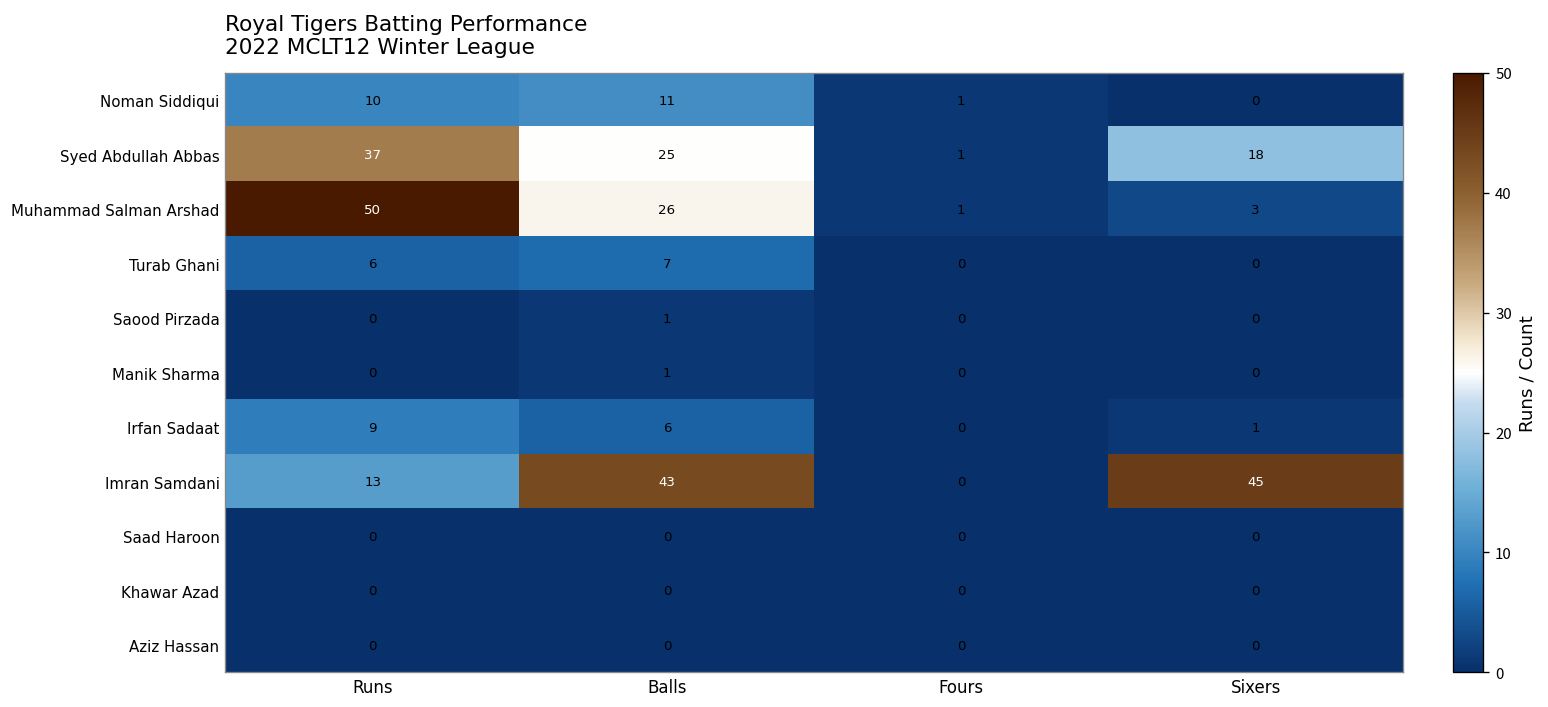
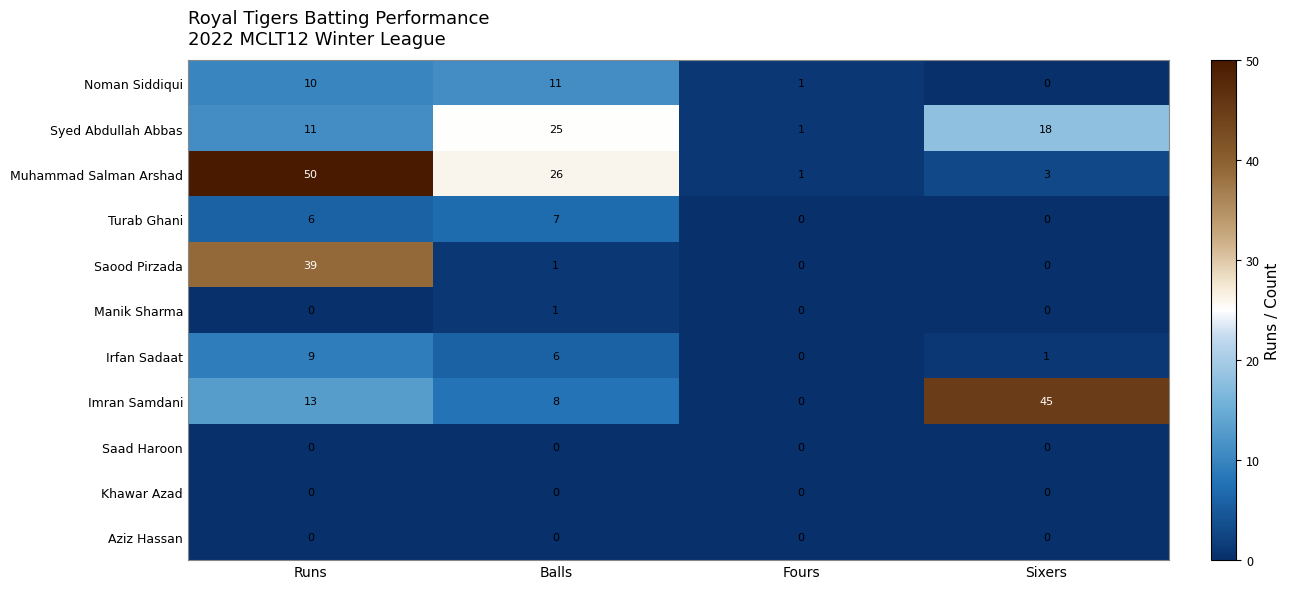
Syed Abdullah Abbas, Runs: 37 -> 11
Saood Pirzada, Runs: 0 -> 39
Imran Samdani, Balls: 43 -> 8
